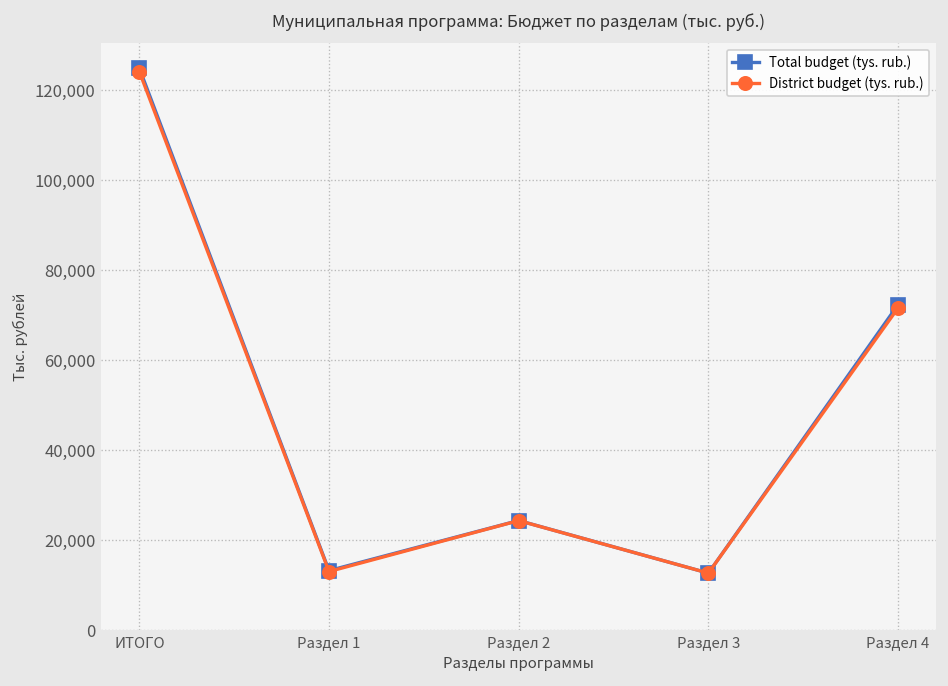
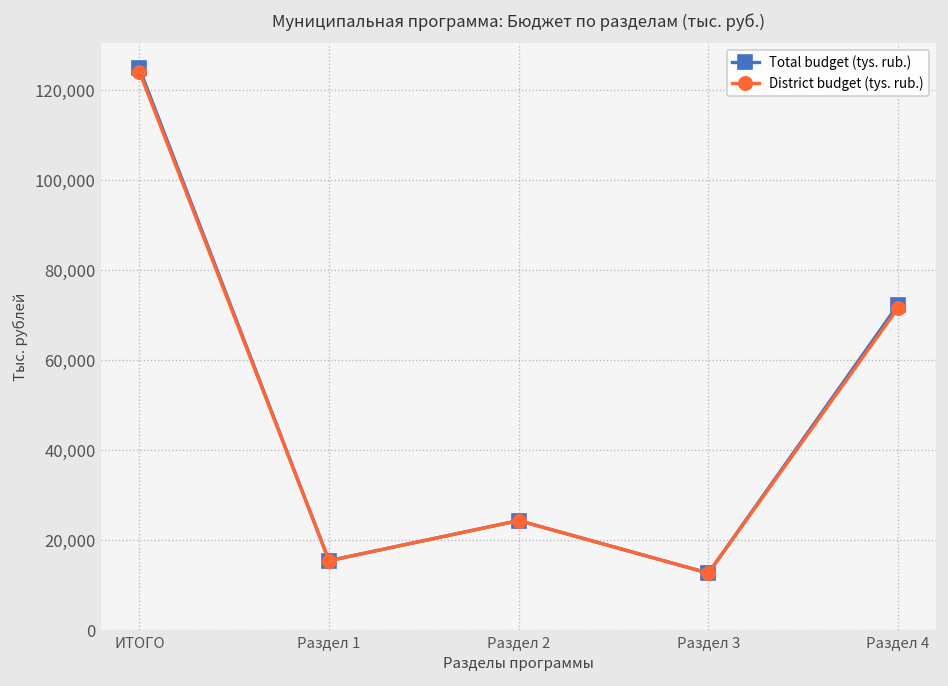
Total budget (tys. rub.), Раздел 1: 13,000 -> 15,000
District budget (tys. rub.), Раздел 1: 13,000 -> 15,000
